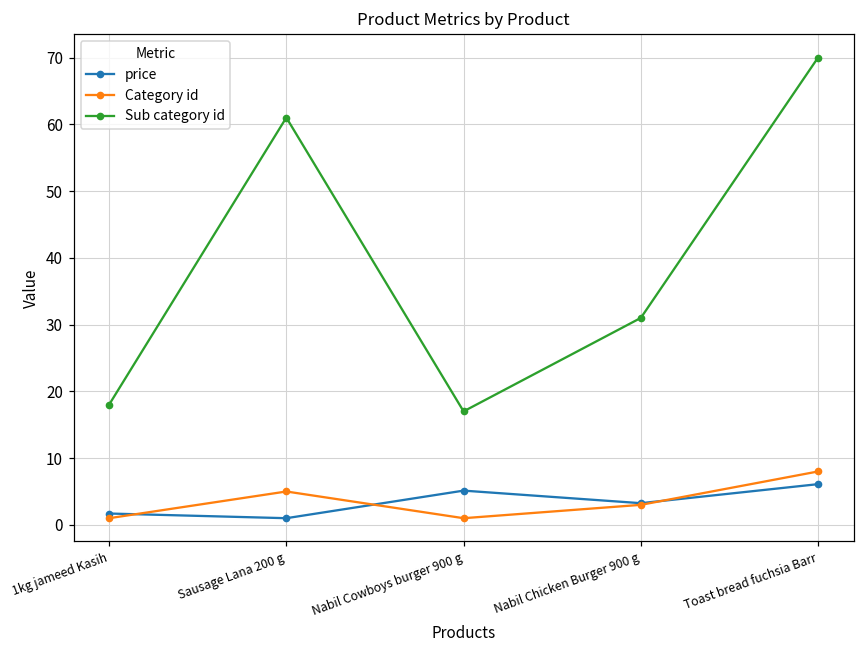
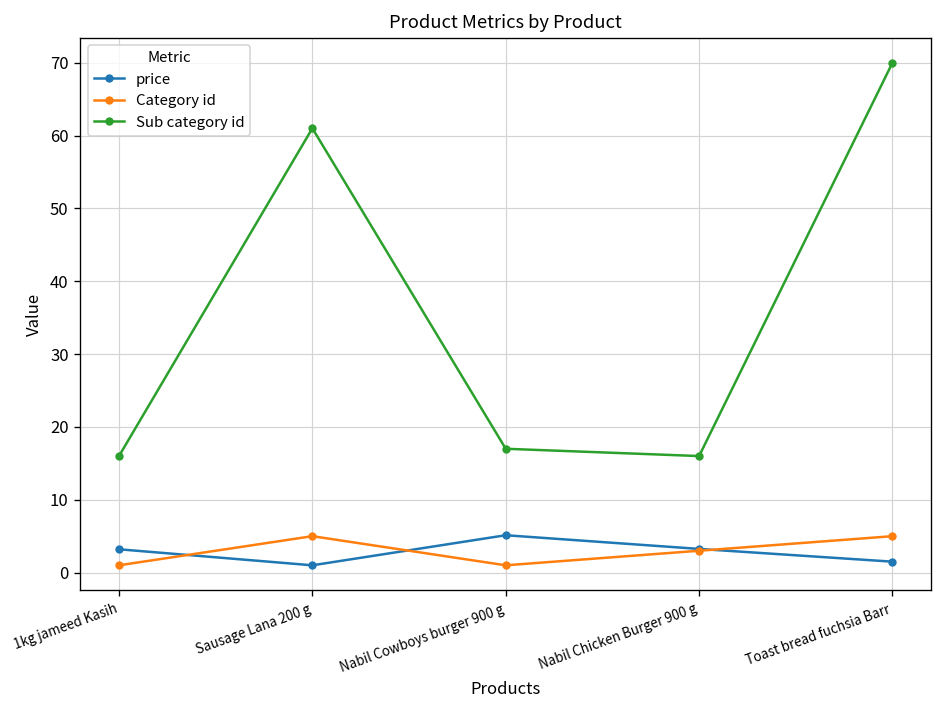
price, 1kg jameed Kasih: 2 -> 3
Sub category id, 1kg jameed Kasih: 18 -> 16
Sub category id, Nabil Chicken Burger 900 g: 31 -> 16
price, Toast bread fuchsia Barr: 6 -> 2
Category id, Toast bread fuchsia Barr: 8 -> 5
